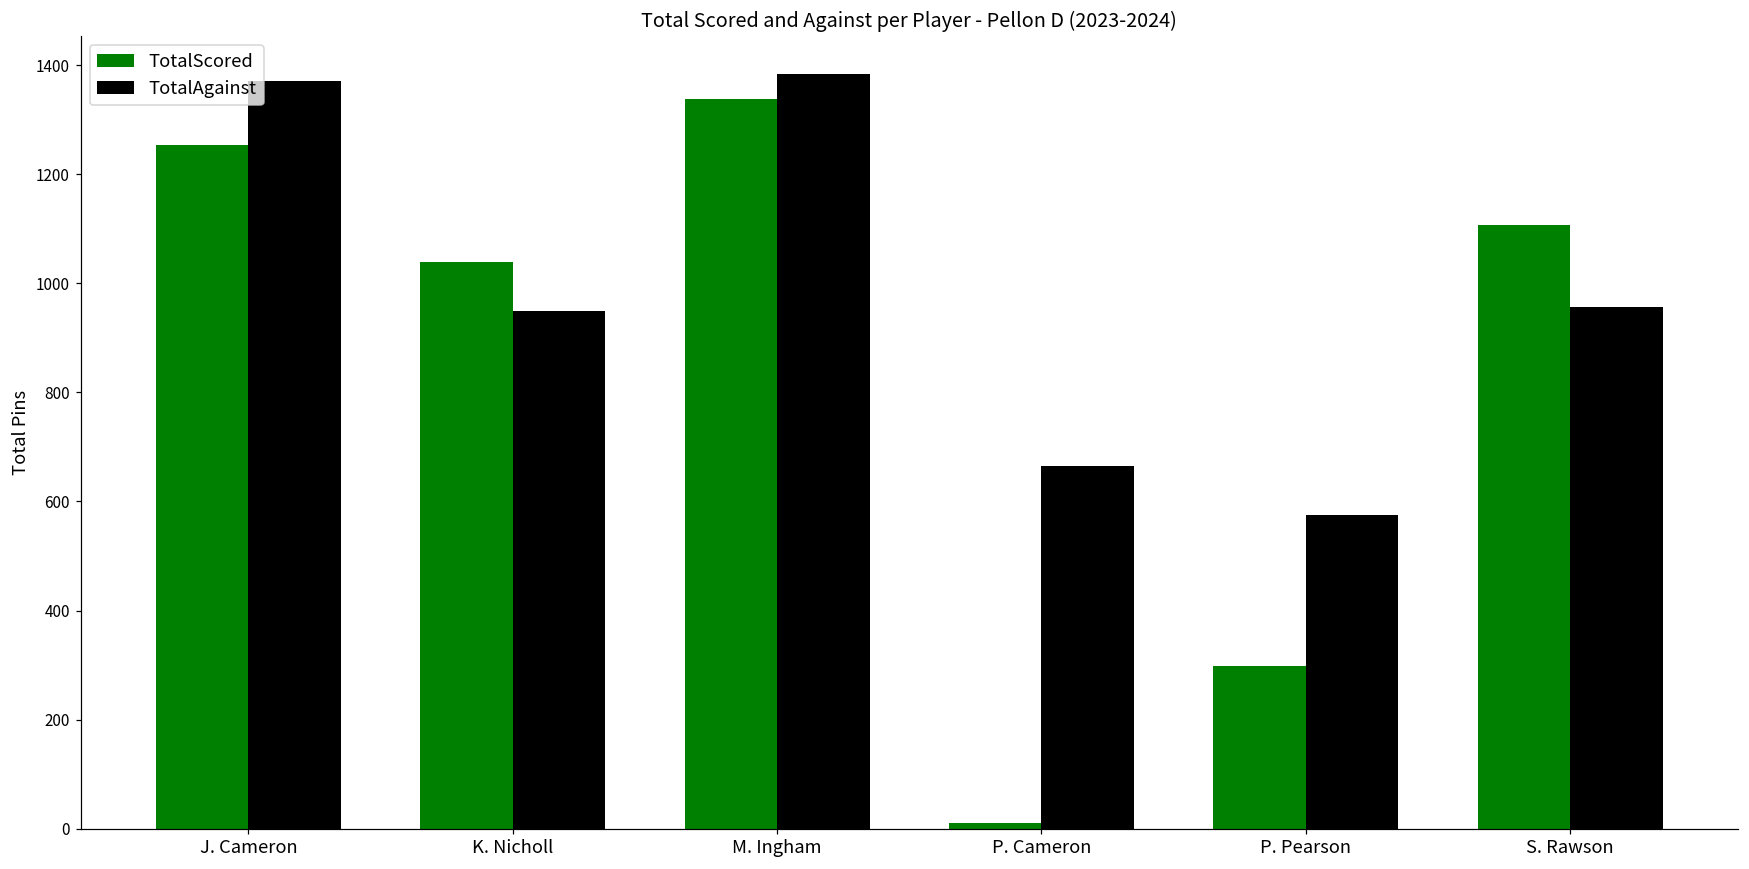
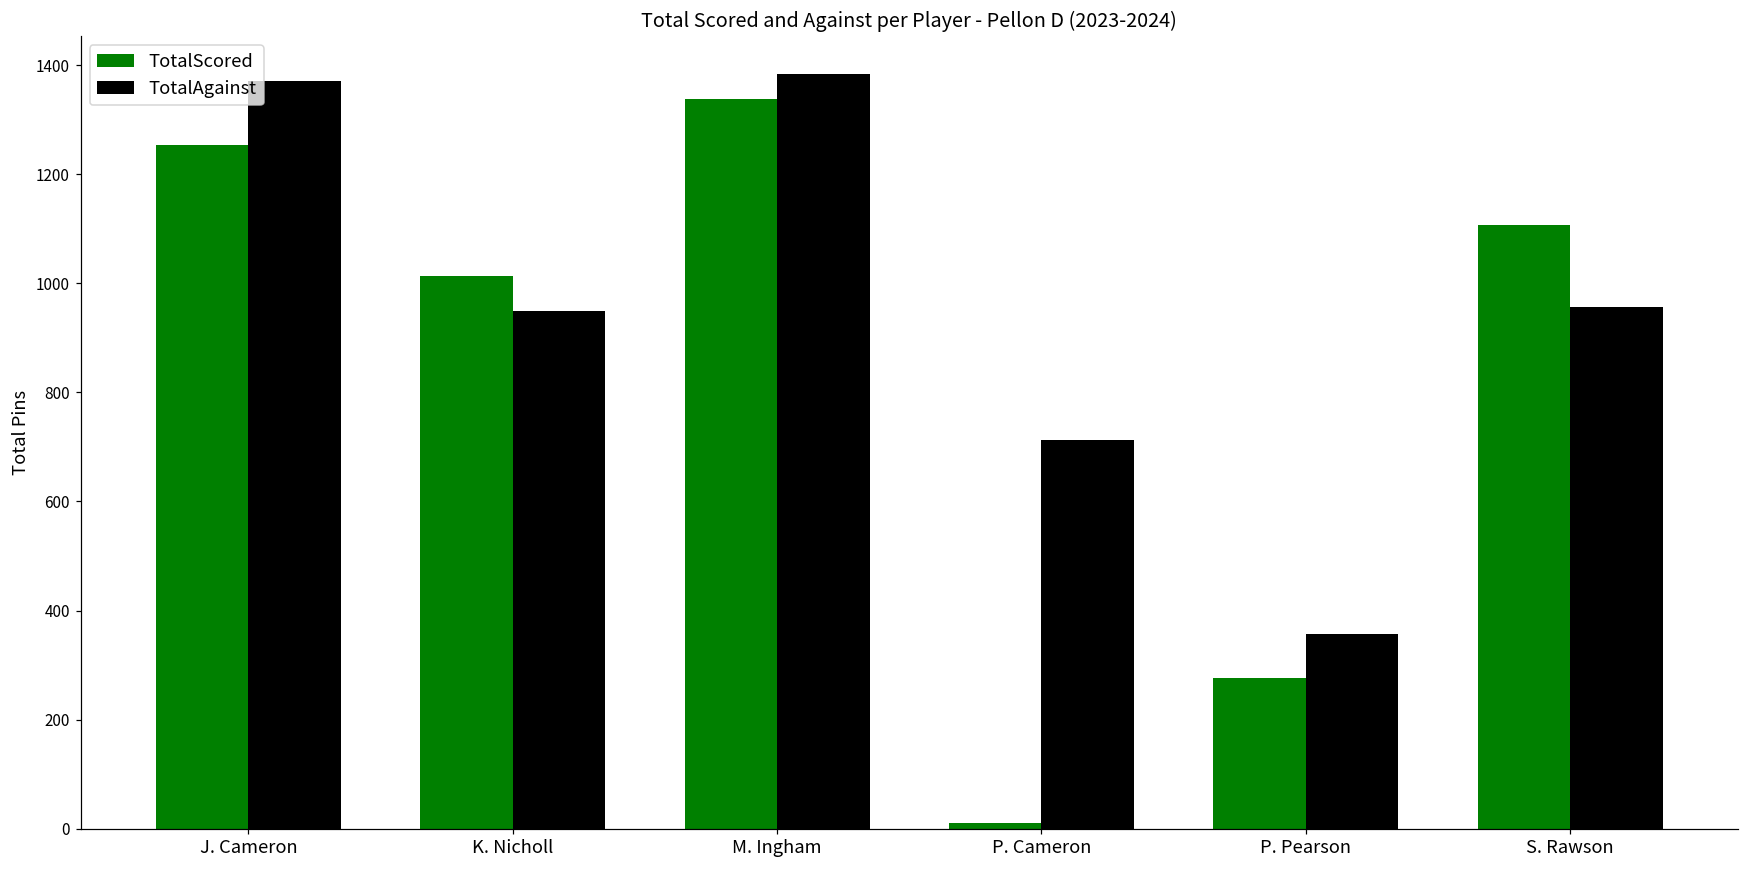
TotalScored, K. Nicholl: 1040 -> 1010
TotalAgainst, P. Cameron: 670 -> 710
TotalScored, P. Pearson: 300 -> 280
TotalAgainst, P. Pearson: 580 -> 360
